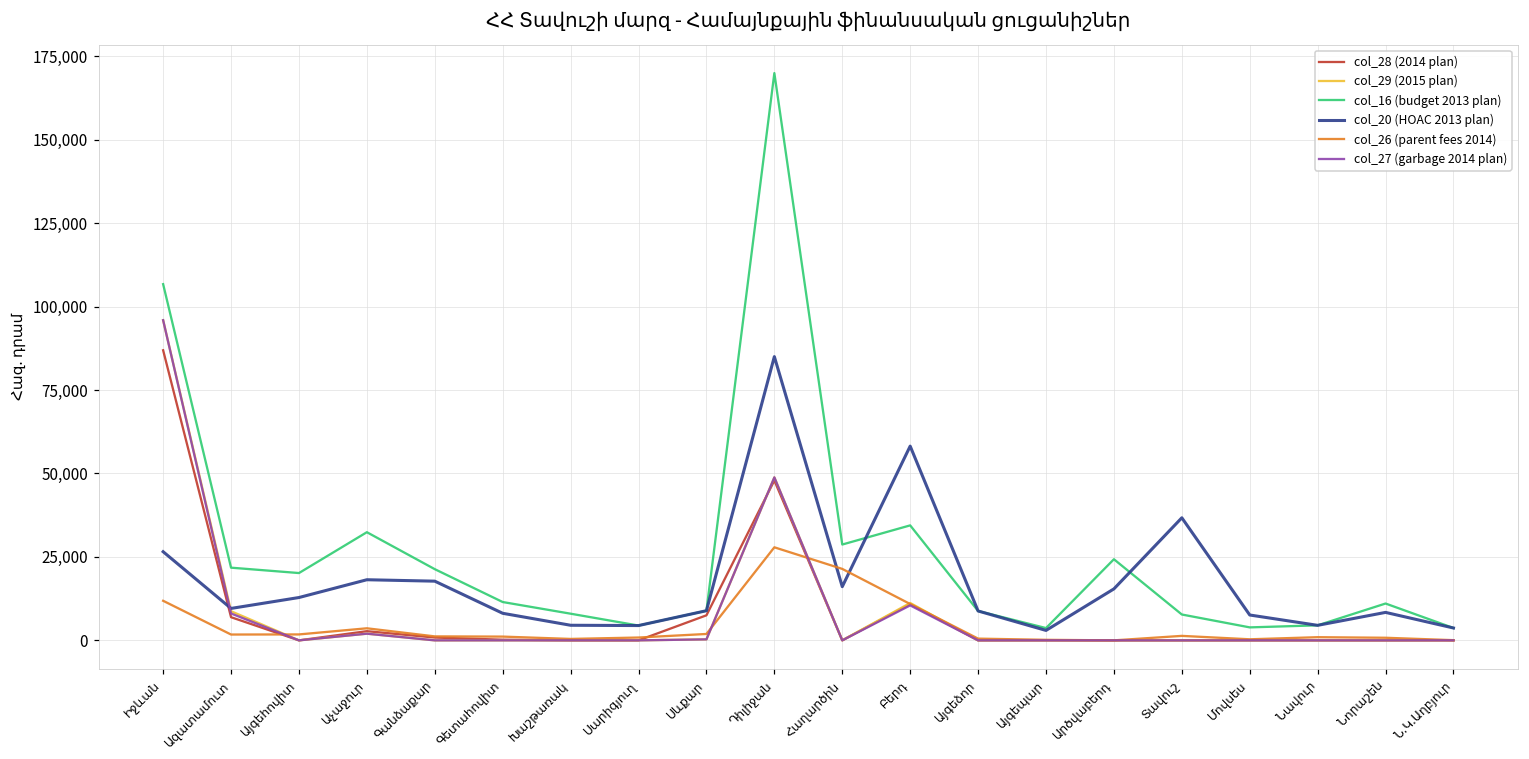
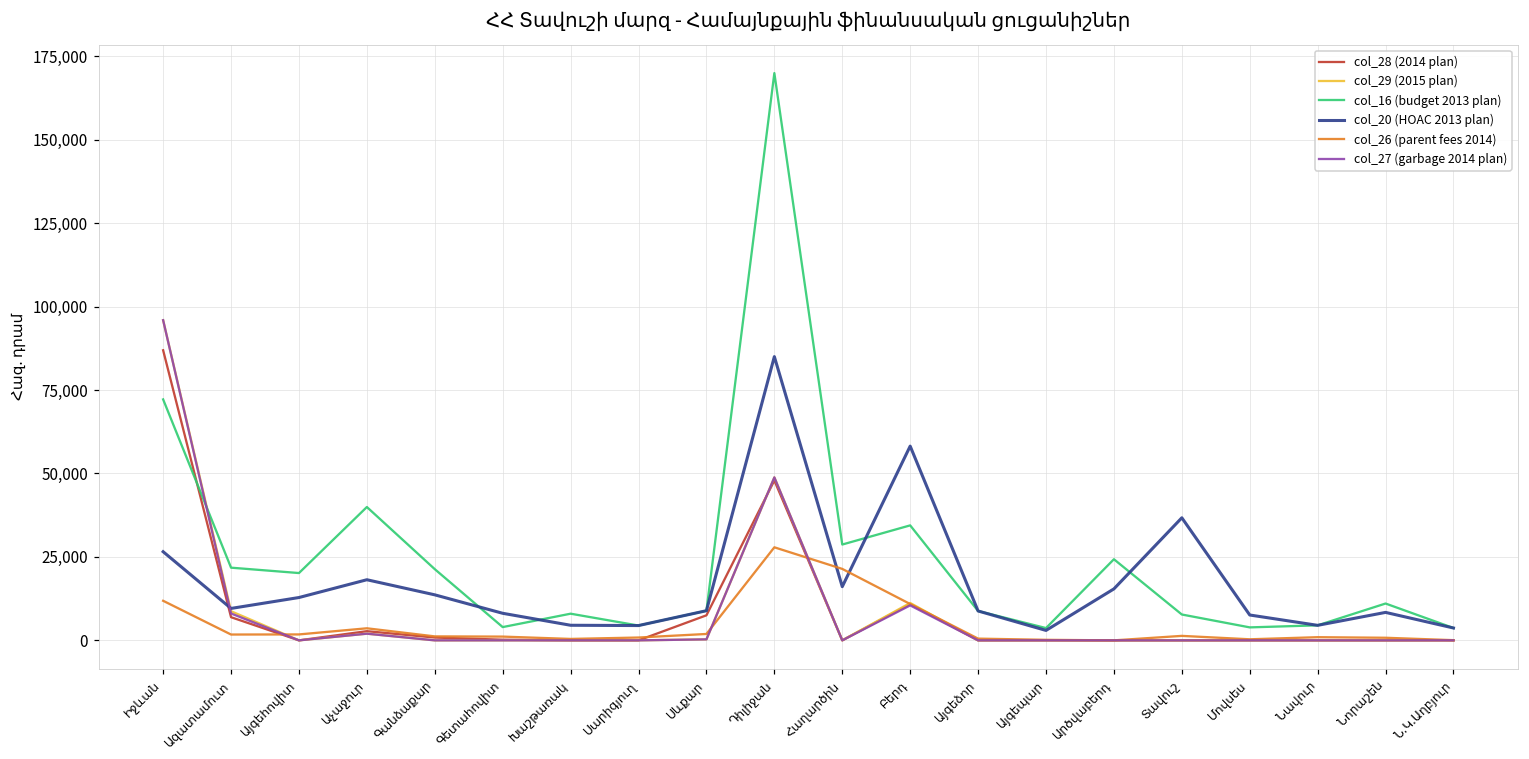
col_16 (budget 2013 plan), Իջևան: 107,000 -> 72,000
col_16 (budget 2013 plan), Աչաջուր: 32,000 -> 40,000
col_20 (HOAC 2013 plan), Գանձաքար: 18,000 -> 14,000
col_16 (budget 2013 plan), Գետահովիտ: 11,000 -> 4,000
